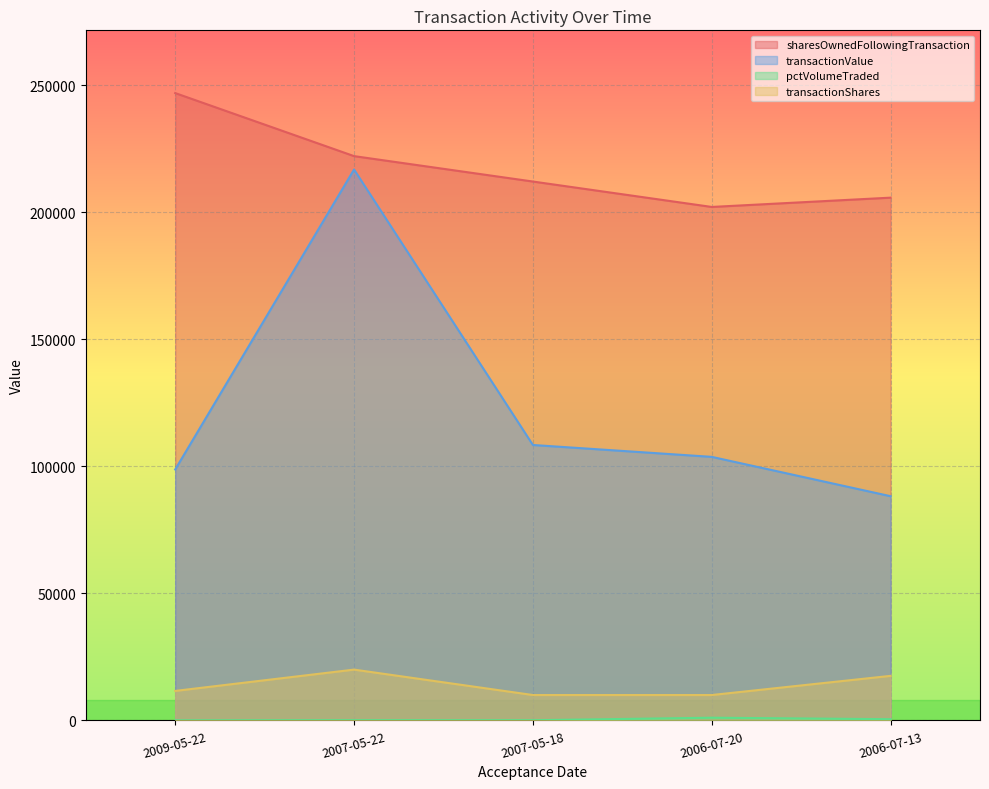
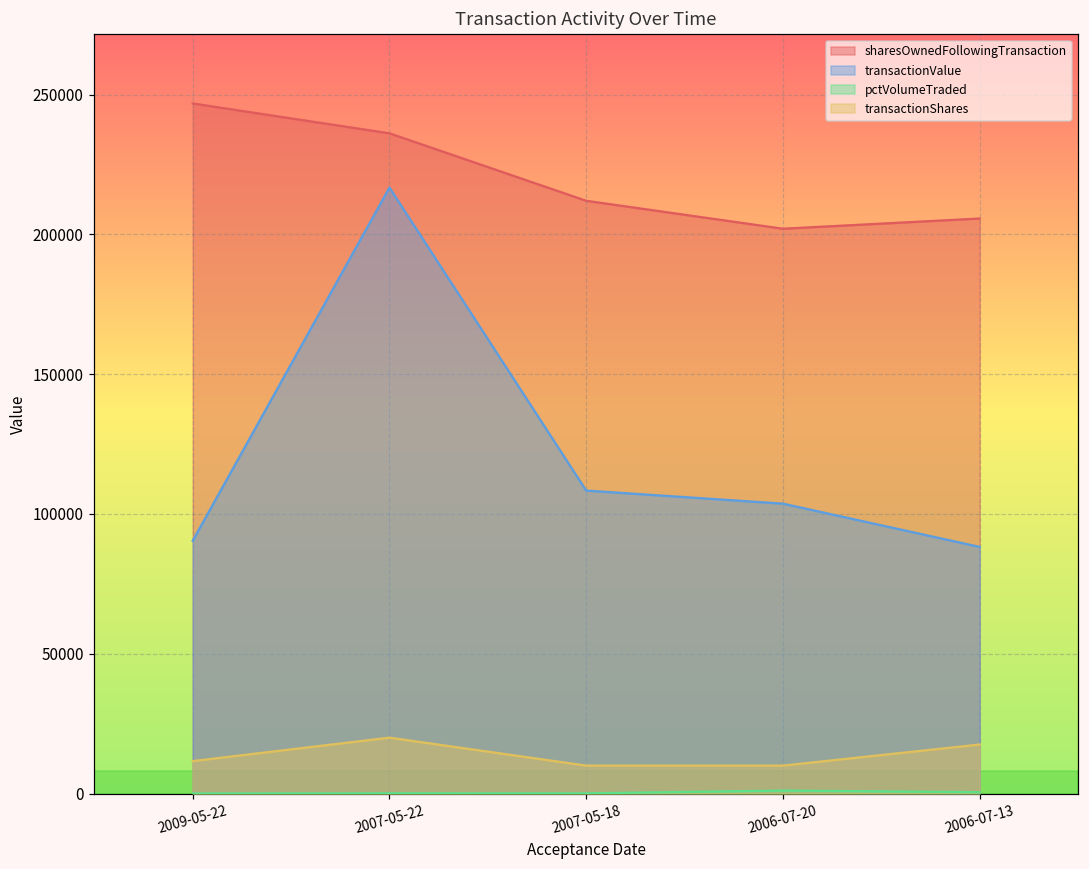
transactionValue, 2009-05-22: 99000 -> 90000
sharesOwnedFollowingTransaction, 2007-05-22: 222000 -> 236000
